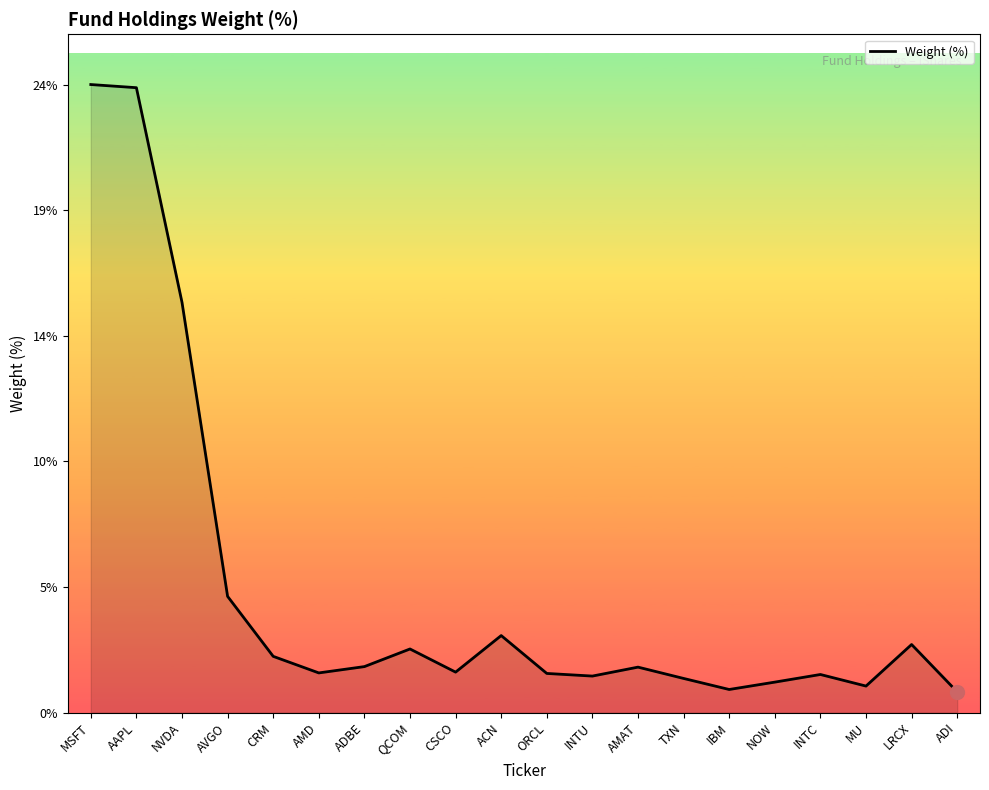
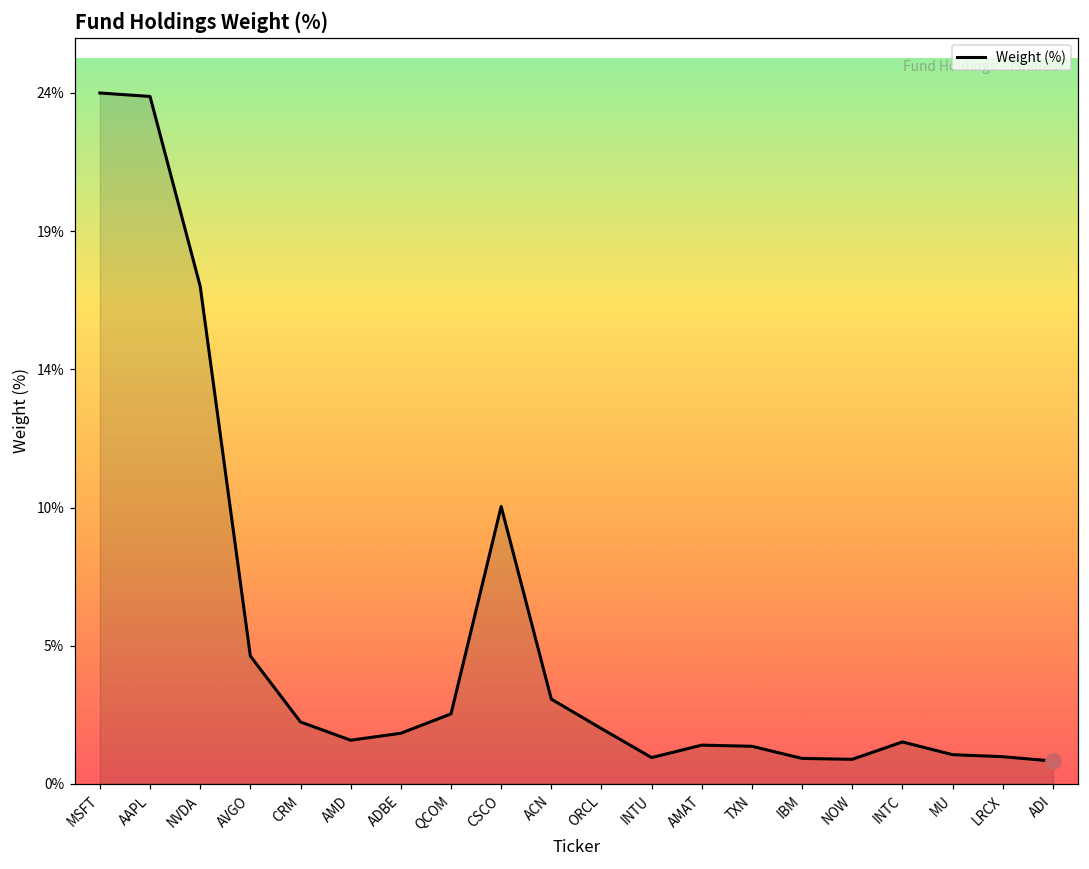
Weight (%), NVDA: 15.6% -> 17.2%
Weight (%), CSCO: 1.5% -> 9.6%
Weight (%), ORCL: 1.5% -> 1.9%
Weight (%), INTU: 1.4% -> 0.9%
Weight (%), AMAT: 1.7% -> 1.3%
Weight (%), NOW: 1.2% -> 0.9%
Weight (%), LRCX: 2.6% -> 0.9%
